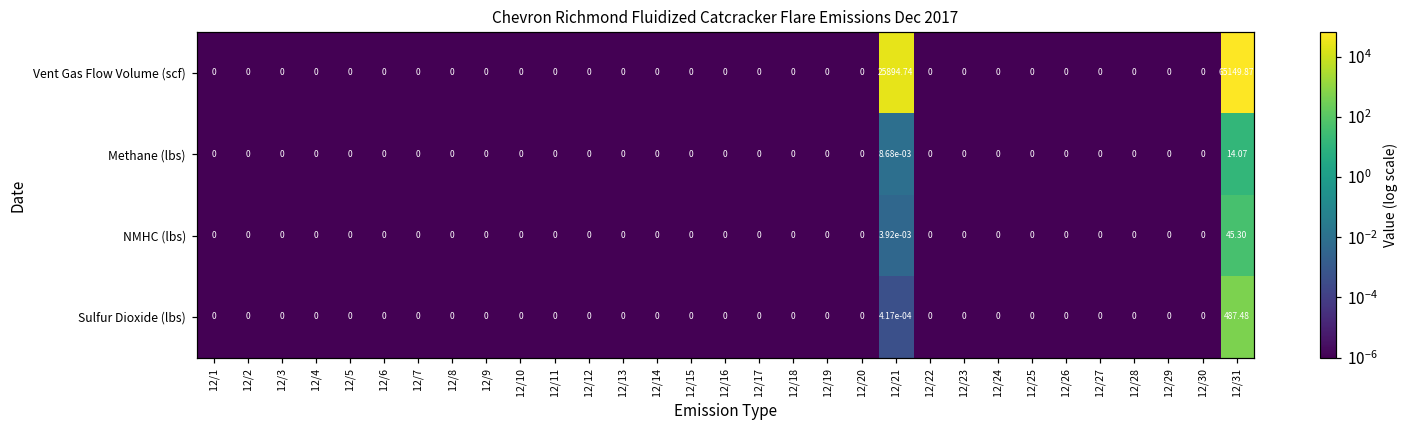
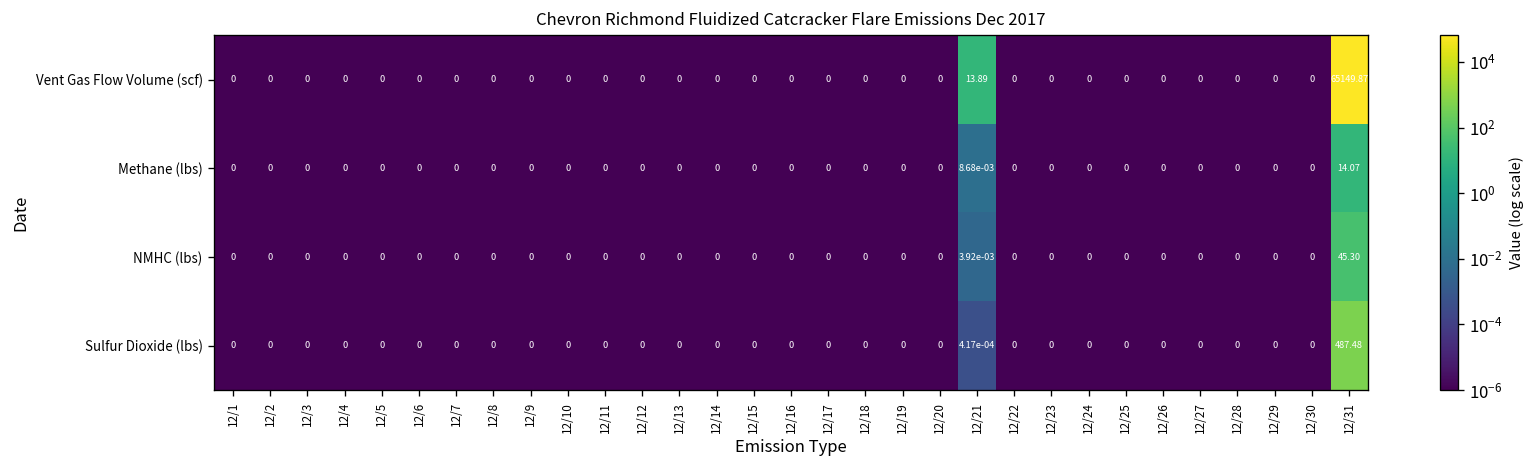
Vent Gas Flow Volume (scf), 12/21: 25894.74 -> 13.89
